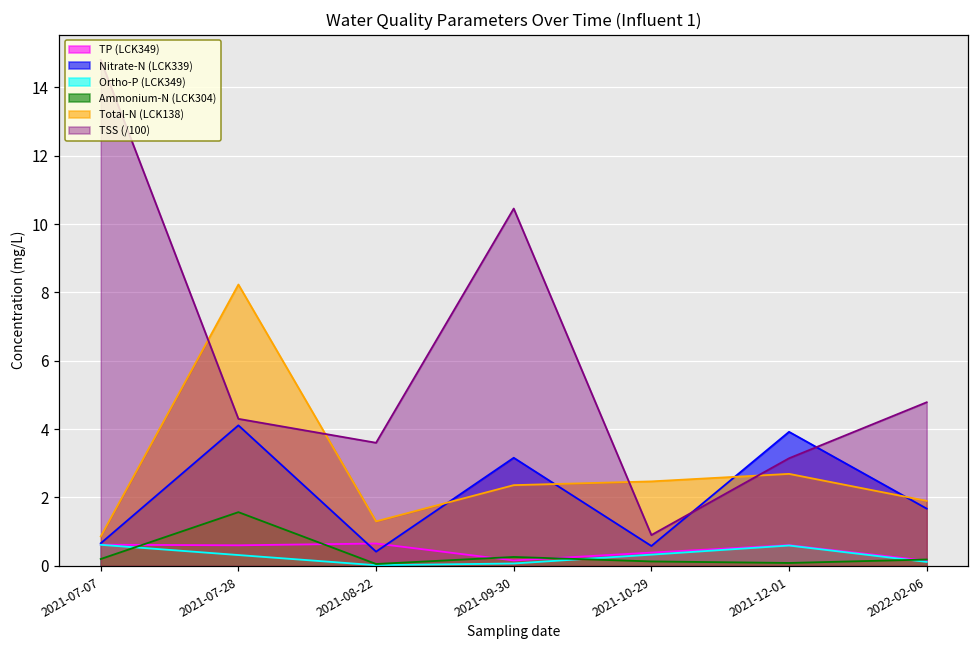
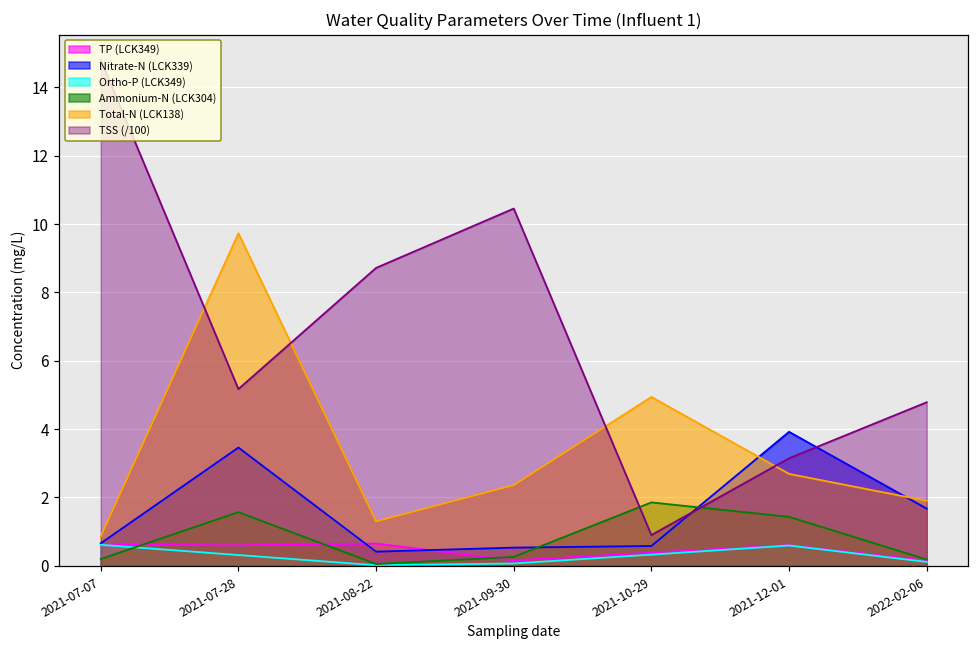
Nitrate-N (LCK339), 2021-07-28: 4.1 -> 3.5
Total-N (LCK138), 2021-07-28: 8.2 -> 9.7
TSS (/100), 2021-07-28: 4.3 -> 5.2
TSS (/100), 2021-08-22: 3.6 -> 8.7
Nitrate-N (LCK339), 2021-09-30: 3.2 -> 0.5
Ammonium-N (LCK304), 2021-10-29: 0.1 -> 1.9
Total-N (LCK138), 2021-10-29: 2.5 -> 4.9
Ammonium-N (LCK304), 2021-12-01: 0.1 -> 1.4
